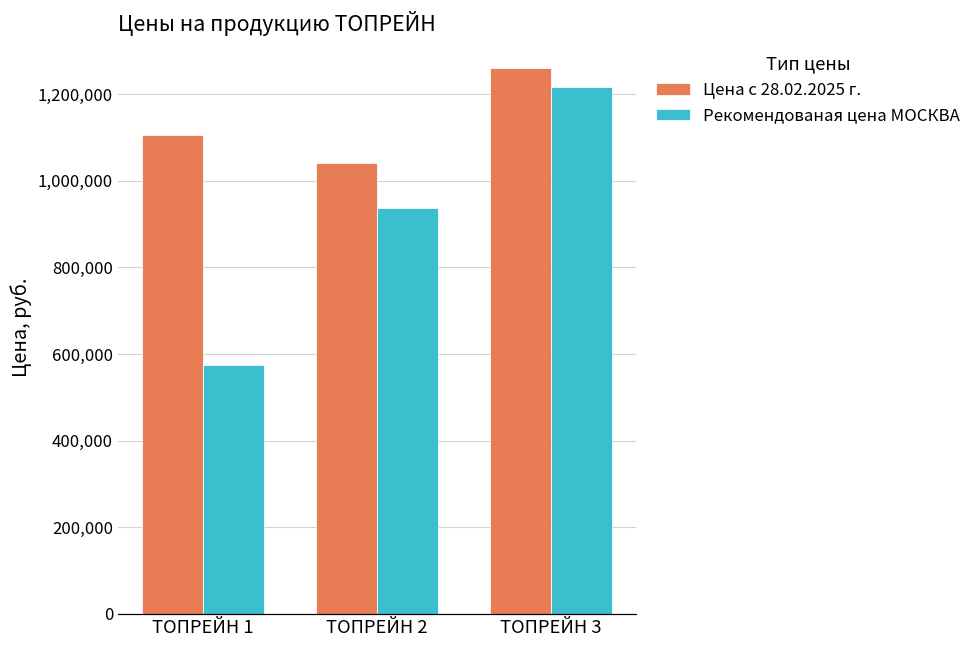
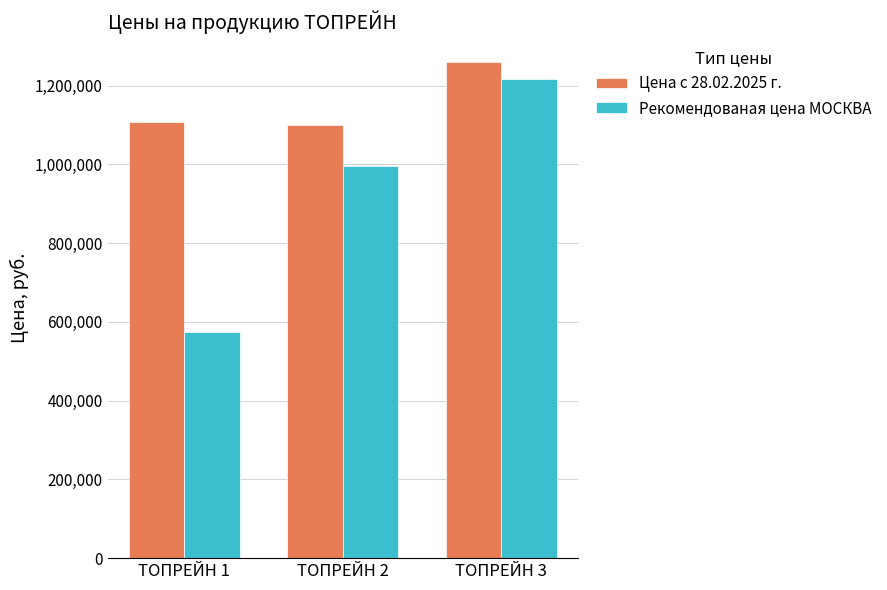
Цена с 28.02.2025 г., ТОПРЕЙН 2: 1,040,000 -> 1,100,000
Рекомендованая цена МОСКВА, ТОПРЕЙН 2: 940,000 -> 1,000,000
